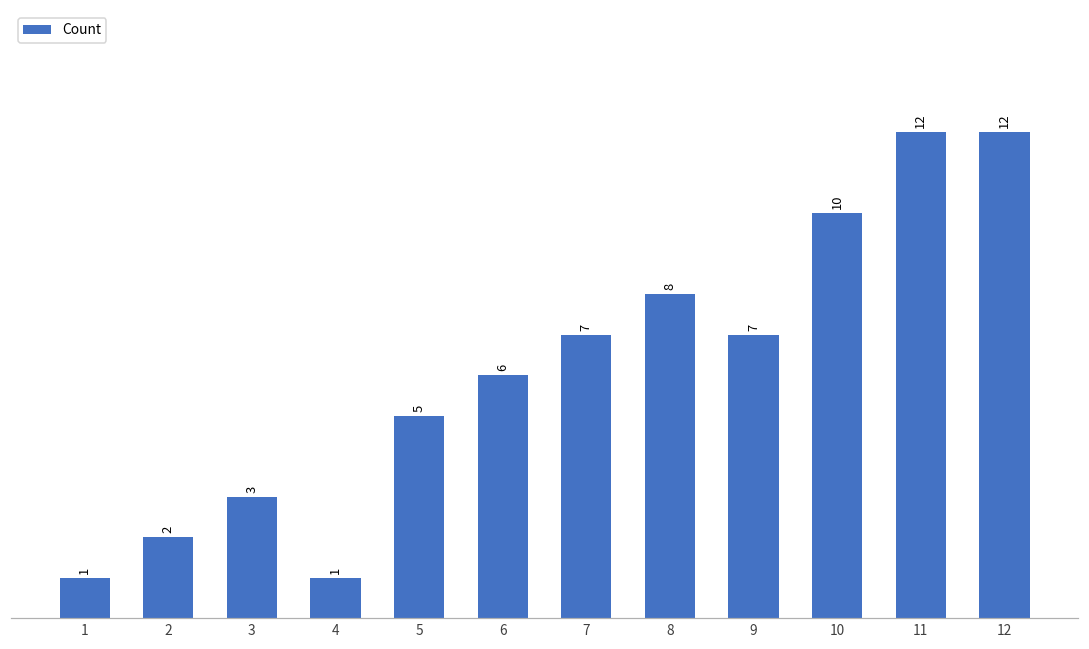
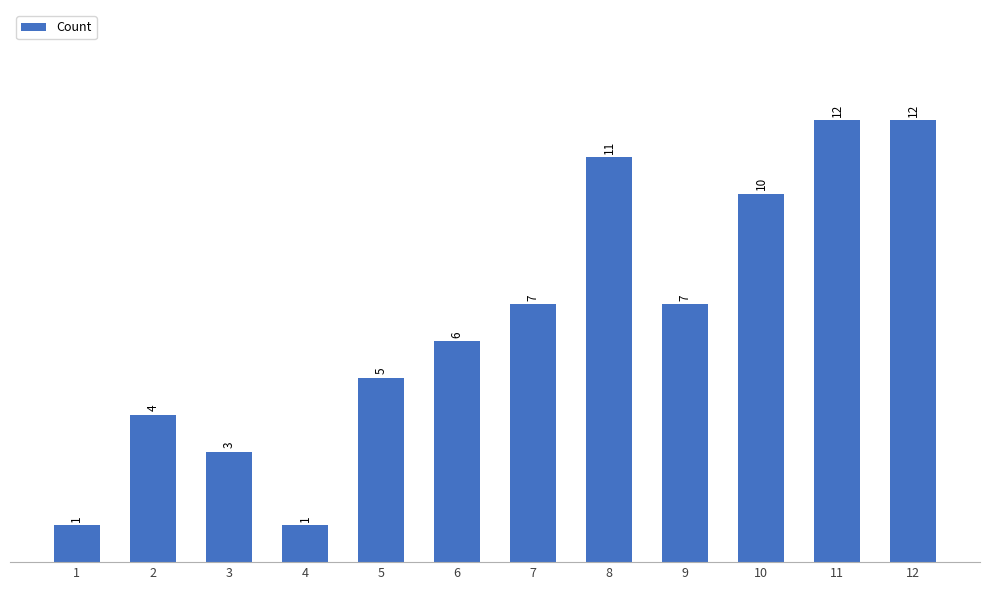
2: 2 -> 4
8: 8 -> 11
